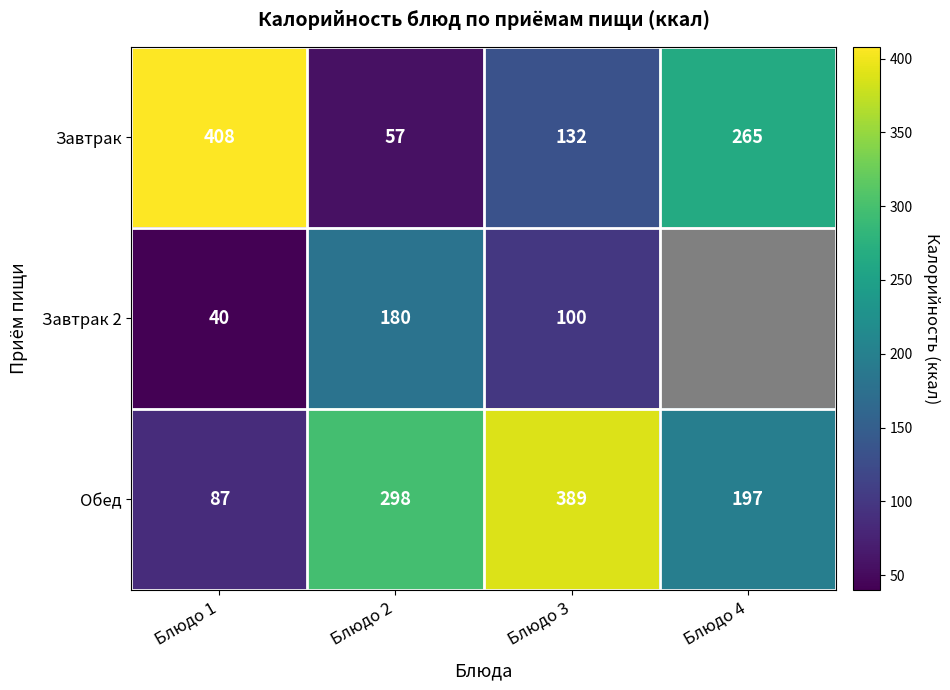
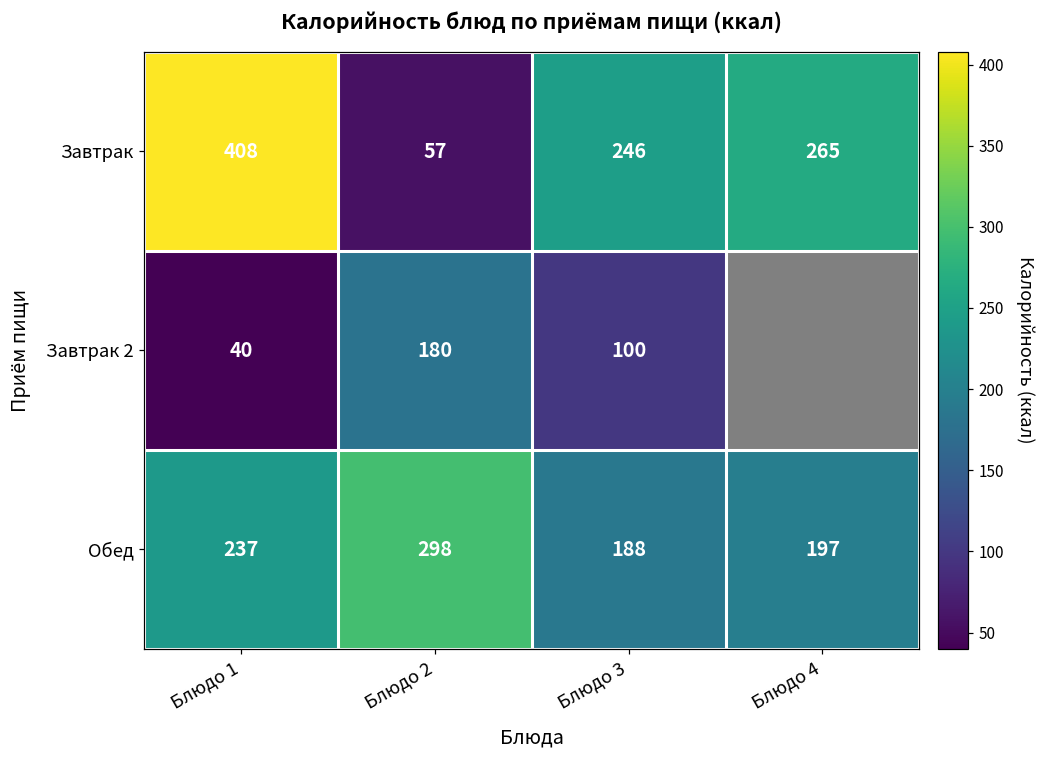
Завтрак, Блюдо 3: 132 -> 246
Обед, Блюдо 1: 87 -> 237
Обед, Блюдо 3: 389 -> 188
